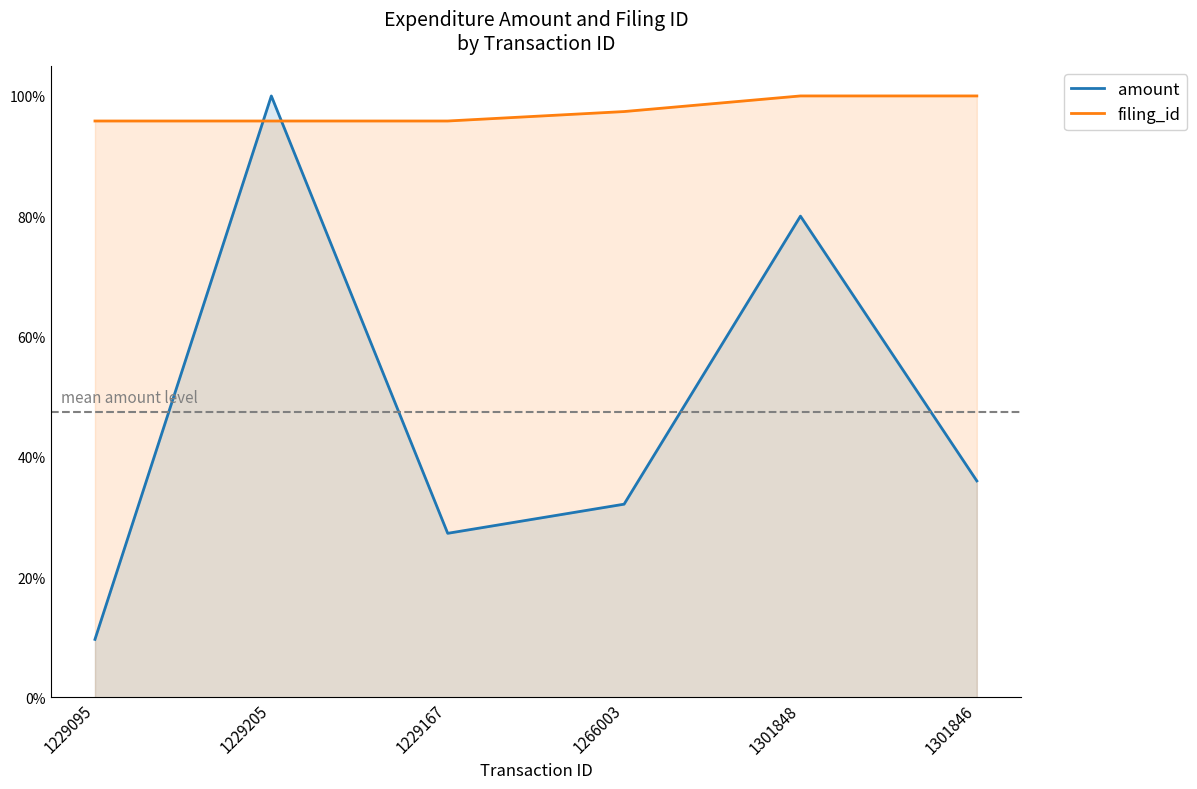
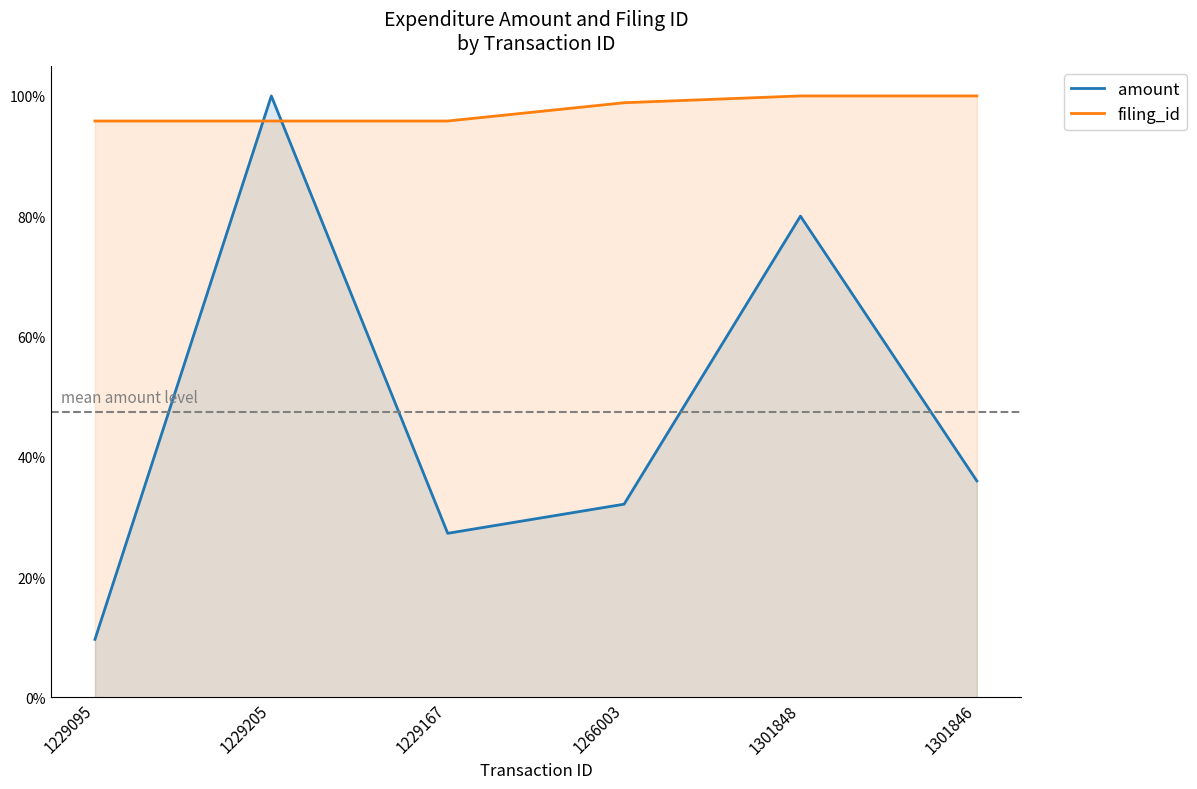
filing_id, 1266003: 97% -> 99%
